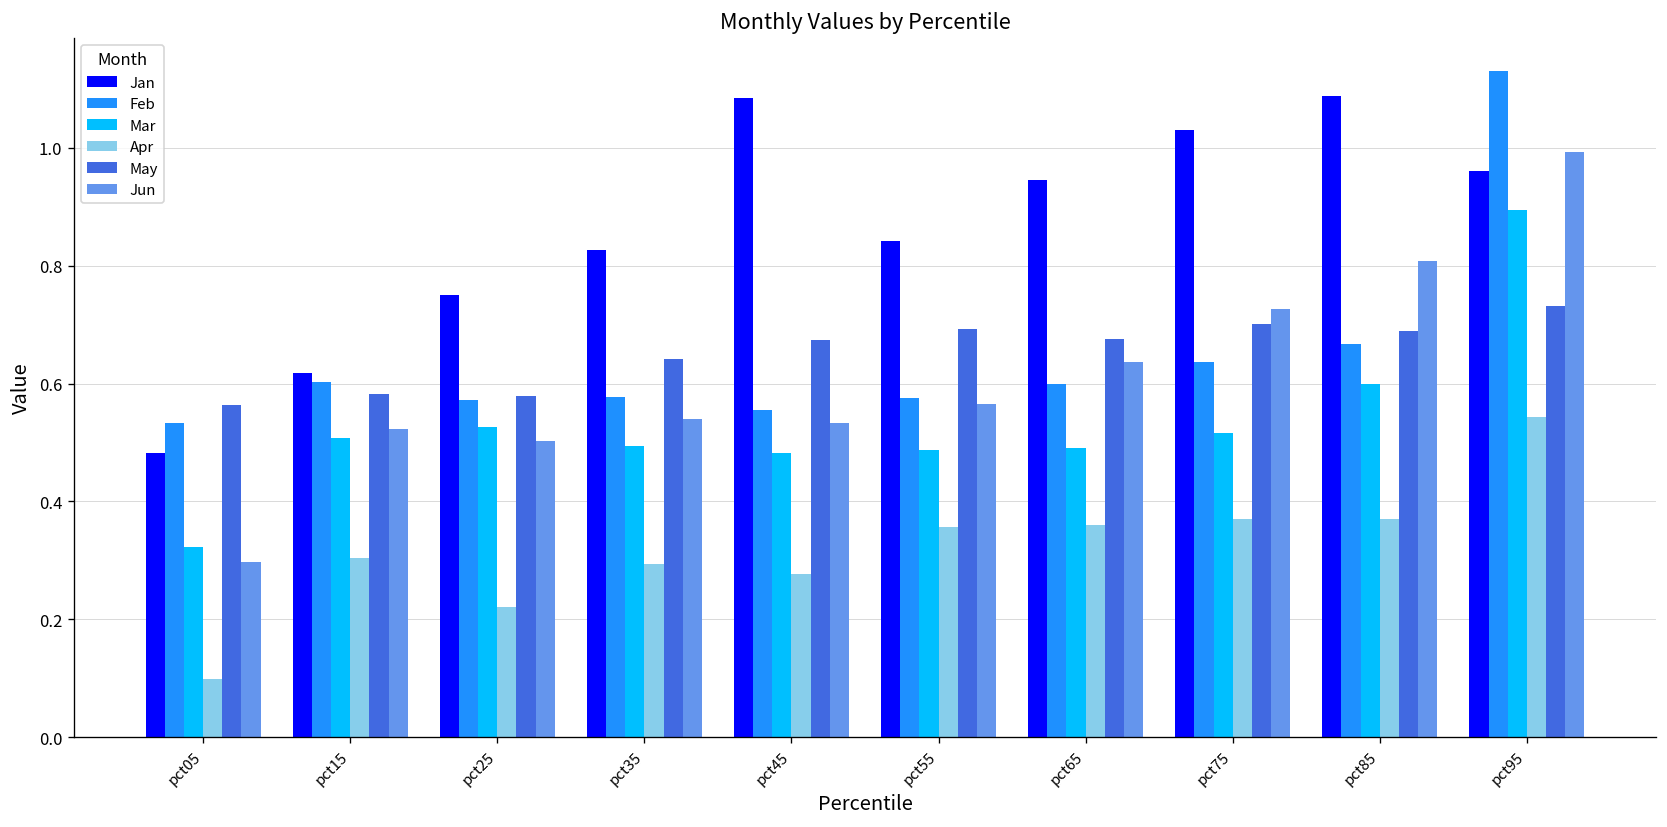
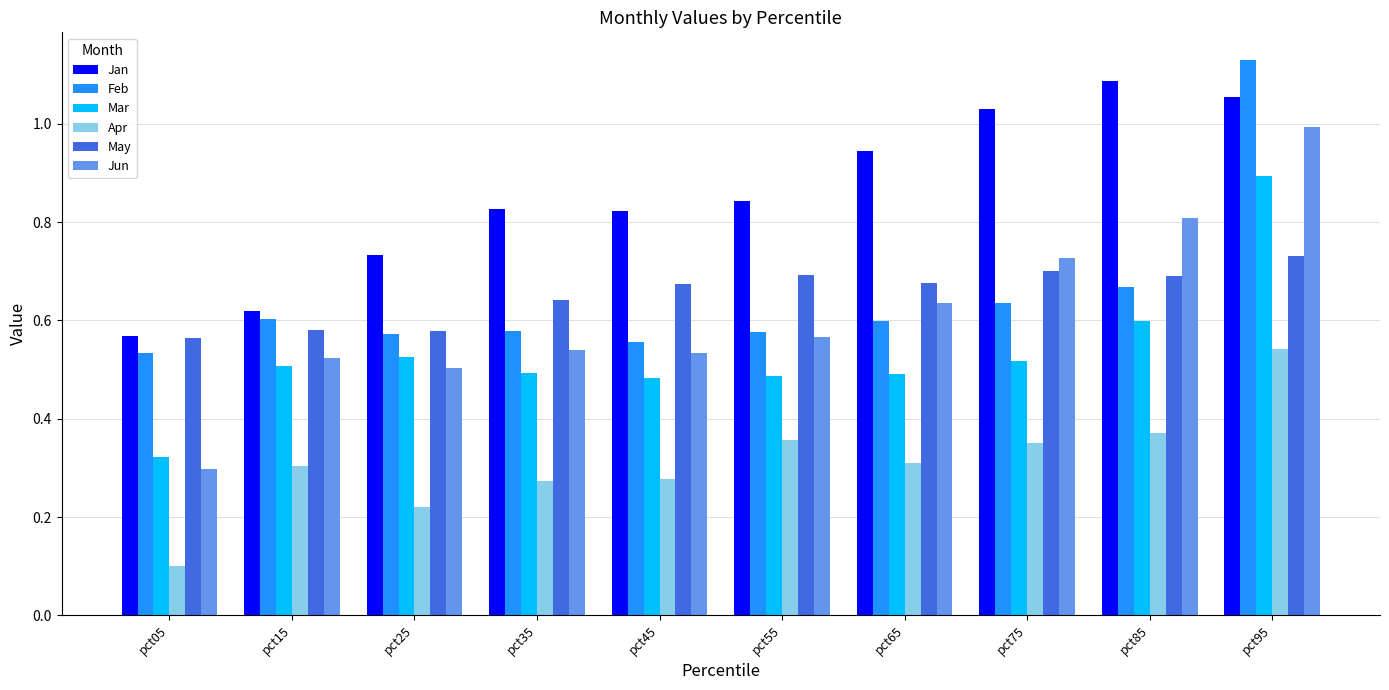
Jan, pct05: 0.48 -> 0.57
Jan, pct25: 0.75 -> 0.73
Apr, pct35: 0.29 -> 0.27
Jan, pct45: 1.08 -> 0.82
Apr, pct65: 0.36 -> 0.31
Apr, pct75: 0.37 -> 0.35
Jan, pct95: 0.96 -> 1.06
